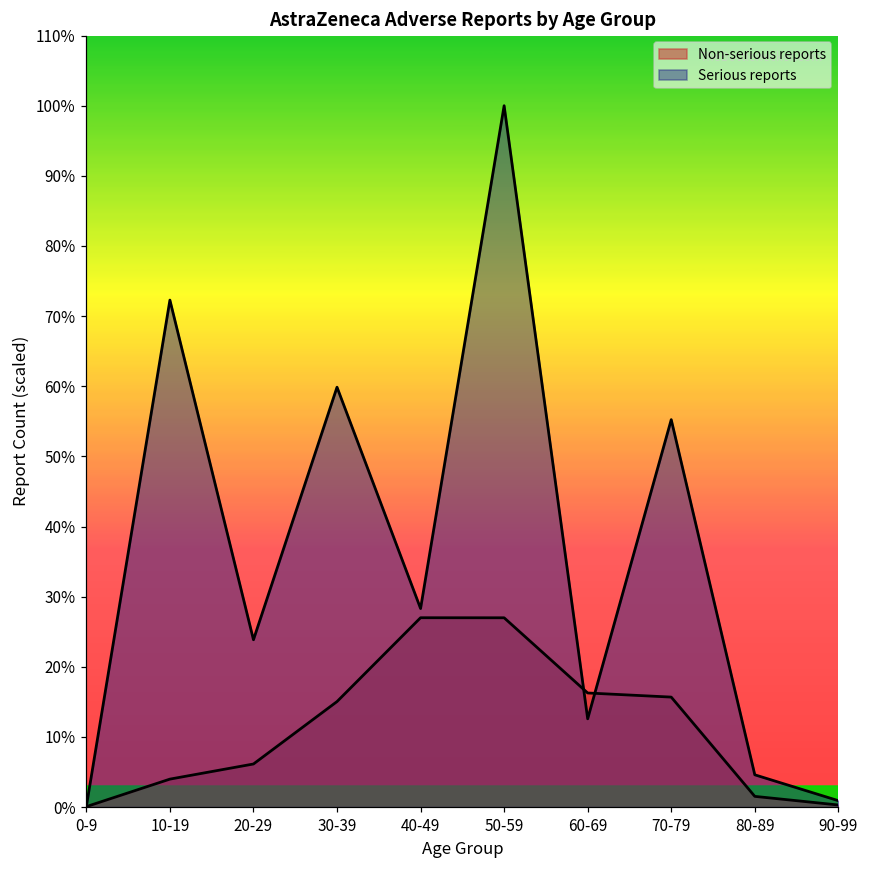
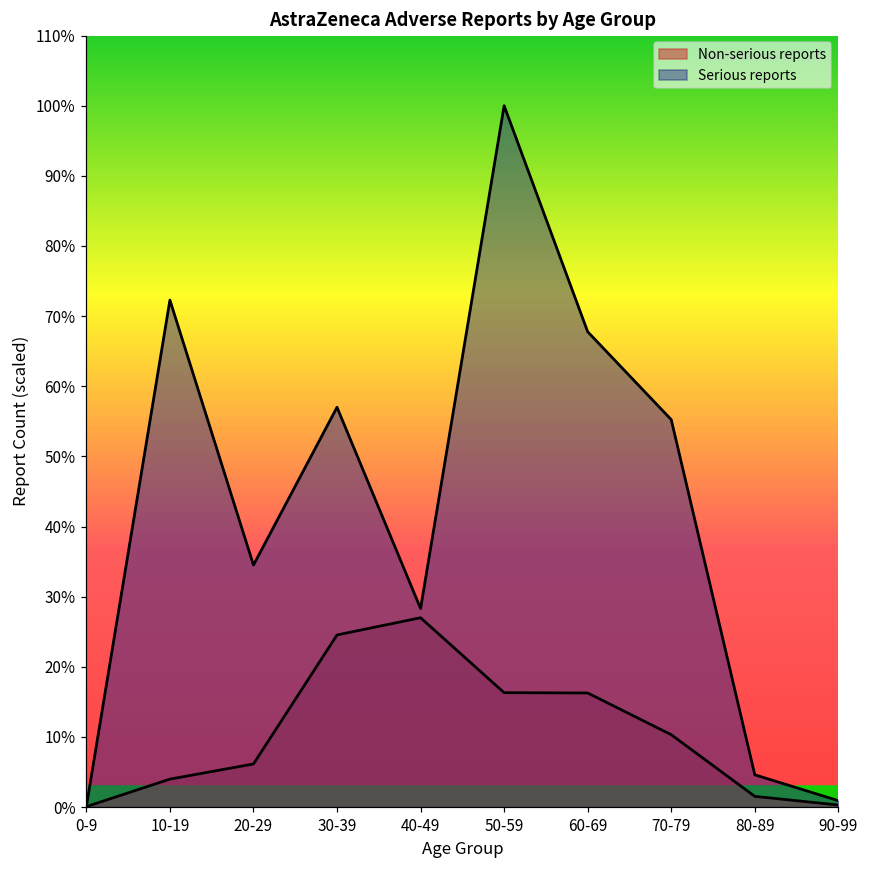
Serious reports, 20-29: 24% -> 35%
Non-serious reports, 30-39: 15% -> 25%
Serious reports, 30-39: 60% -> 57%
Non-serious reports, 50-59: 27% -> 16%
Serious reports, 60-69: 13% -> 68%
Non-serious reports, 70-79: 16% -> 10%
